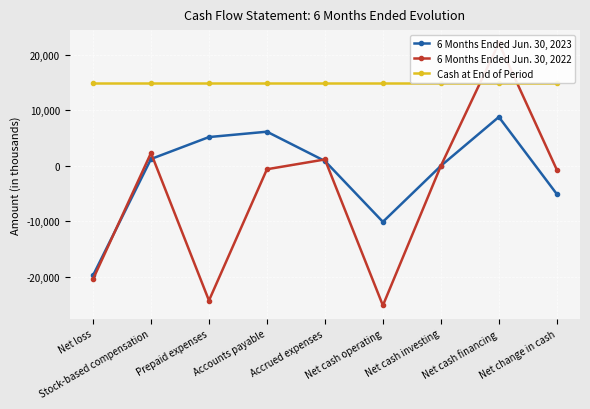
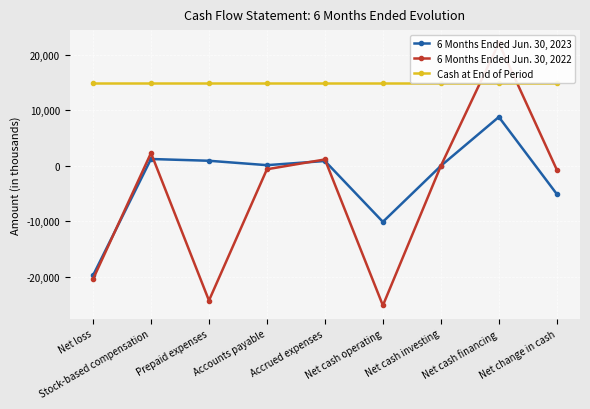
6 Months Ended Jun. 30, 2023, Prepaid expenses: 5,000 -> 1,000
6 Months Ended Jun. 30, 2023, Accounts payable: 6,000 -> 0
